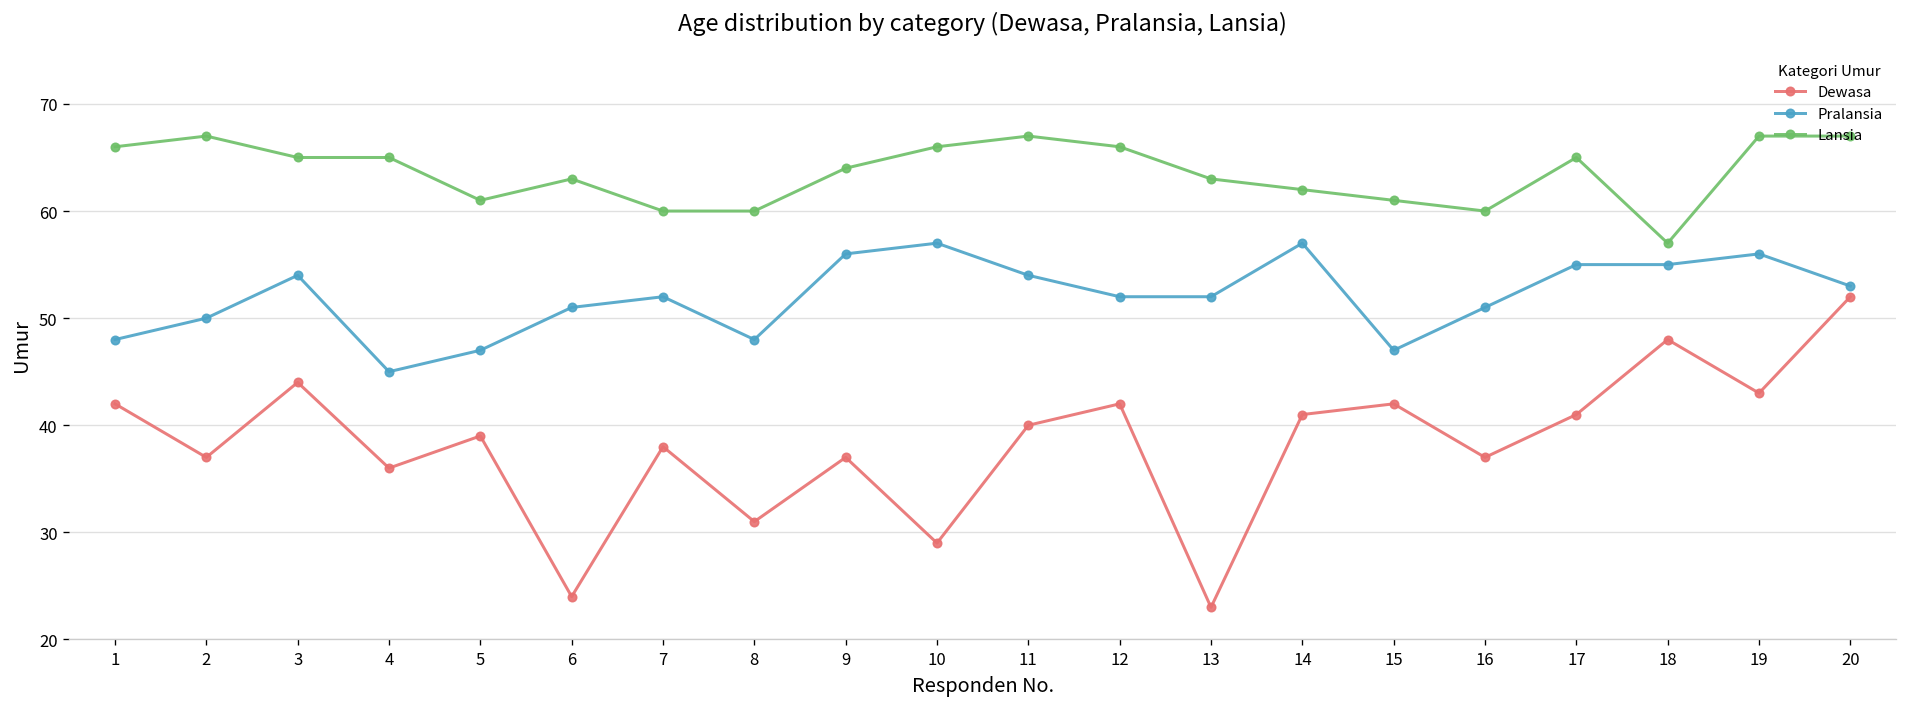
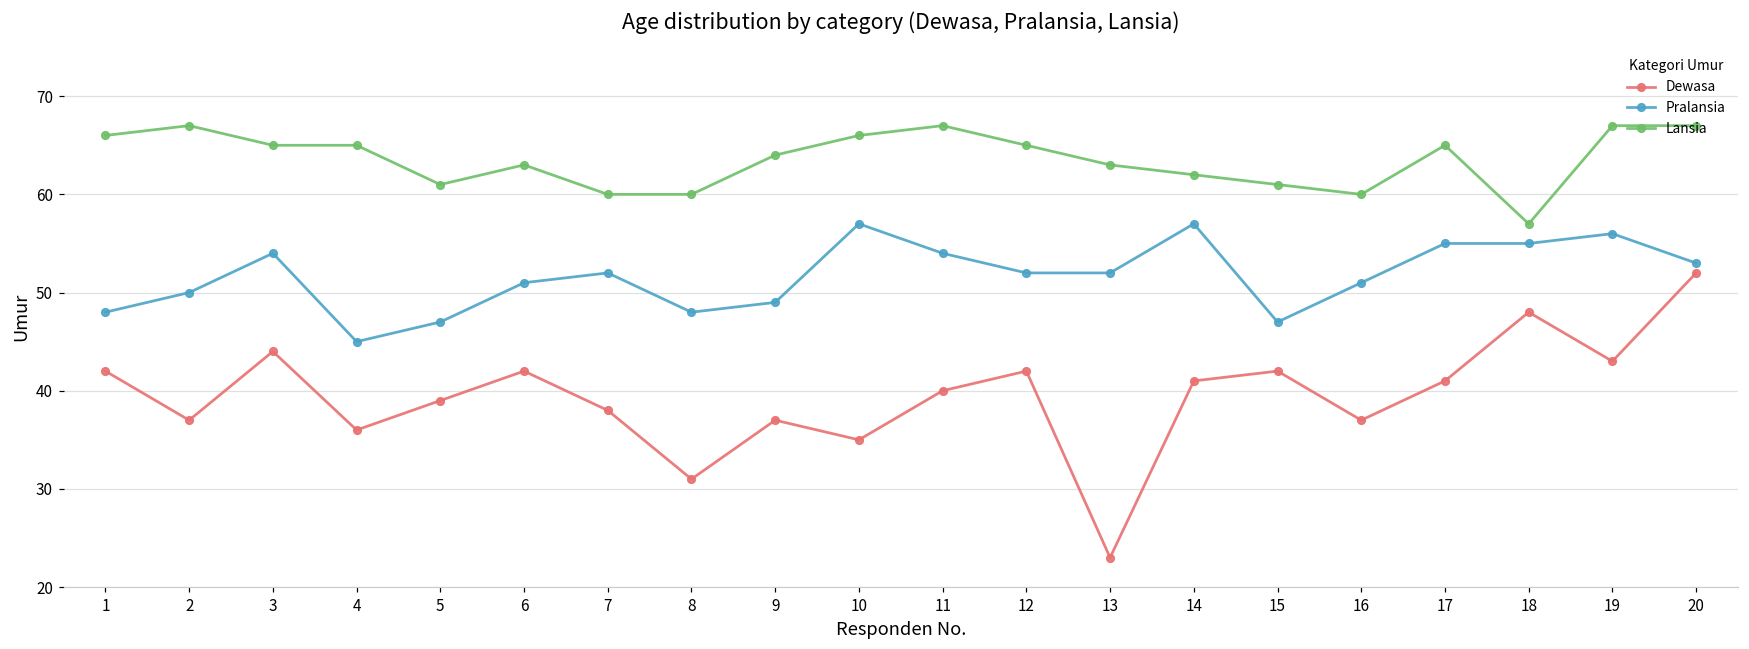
Dewasa, 6: 24 -> 42
Pralansia, 9: 56 -> 49
Dewasa, 10: 29 -> 35
Lansia, 12: 66 -> 65
